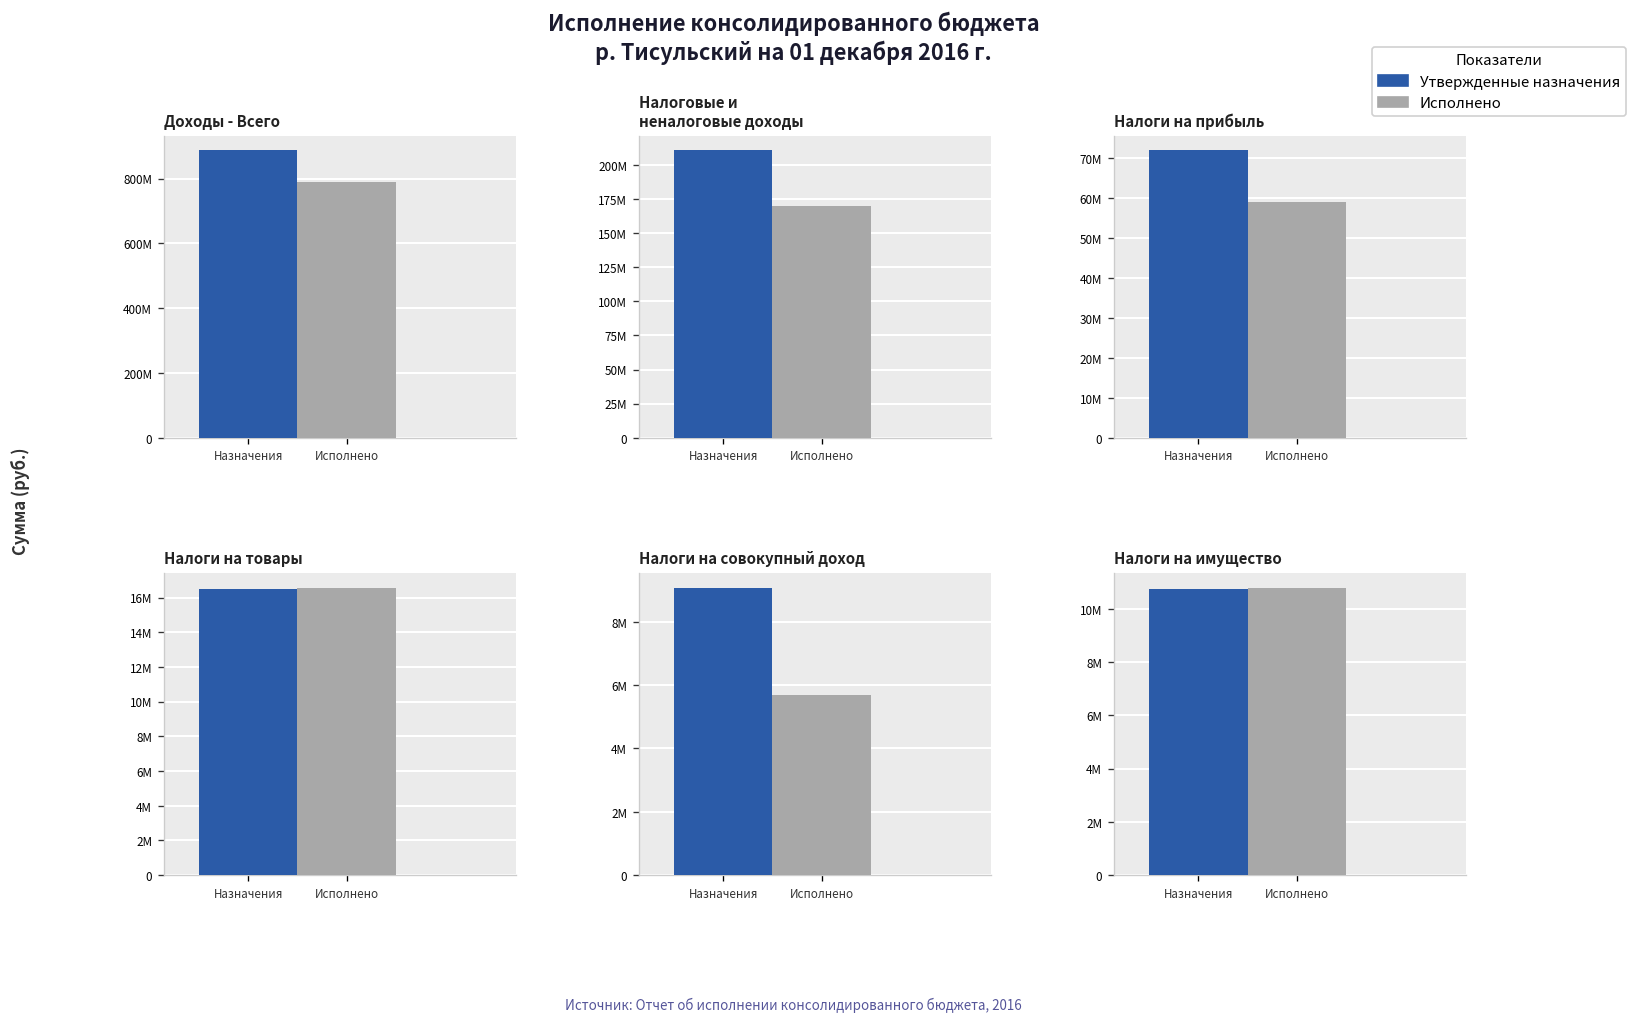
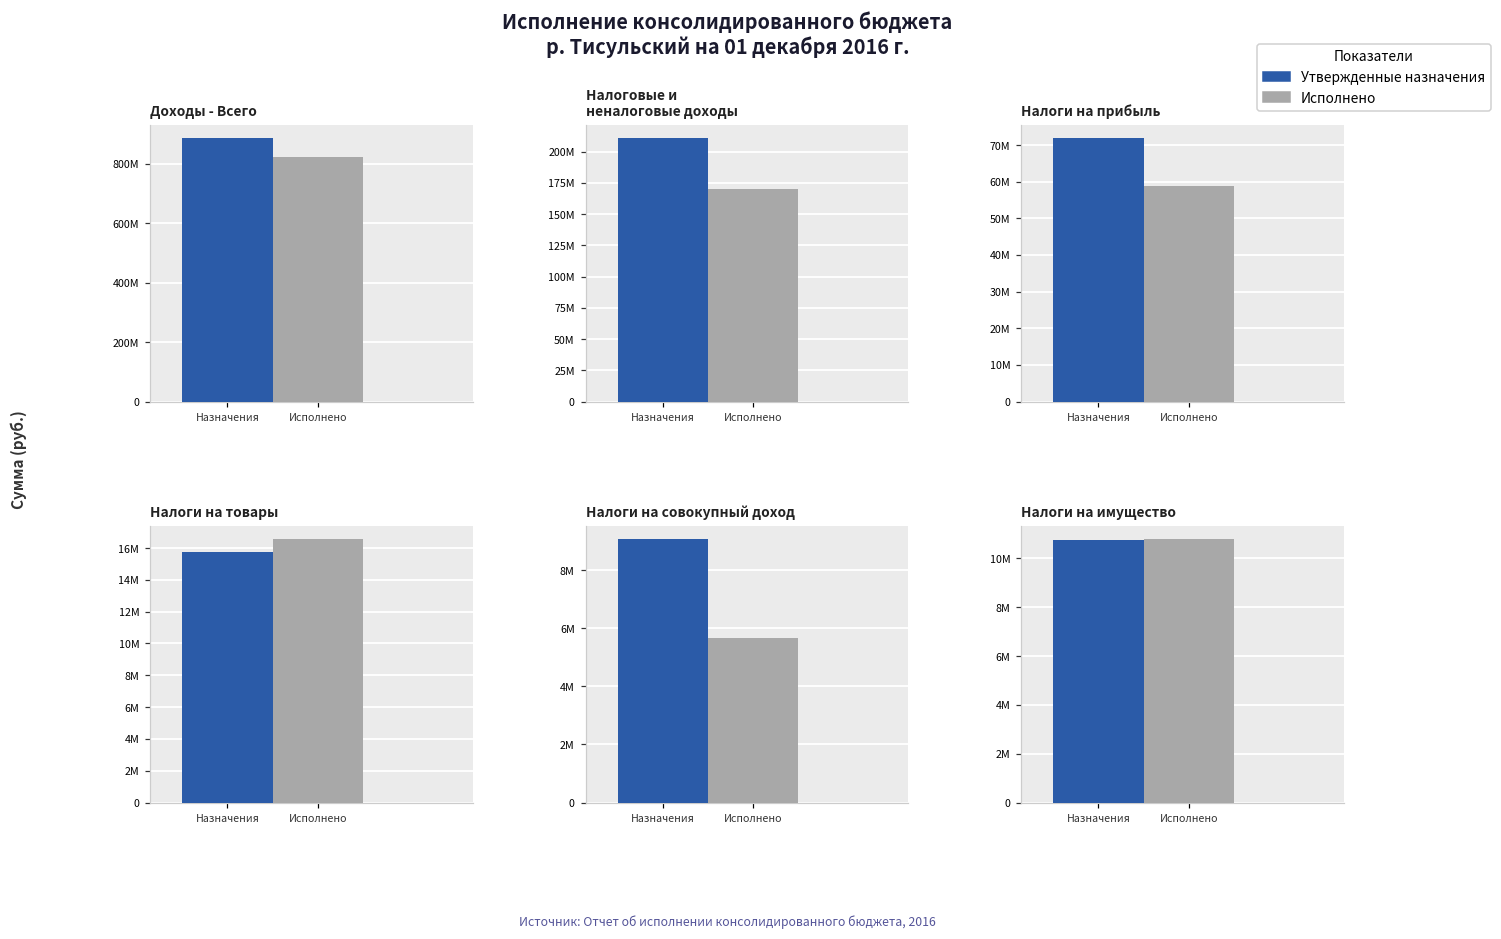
Доходы - Всего, Исполнено: 790000000 -> 820000000
Налоги на товары, Назначения: 16500000 -> 15800000
